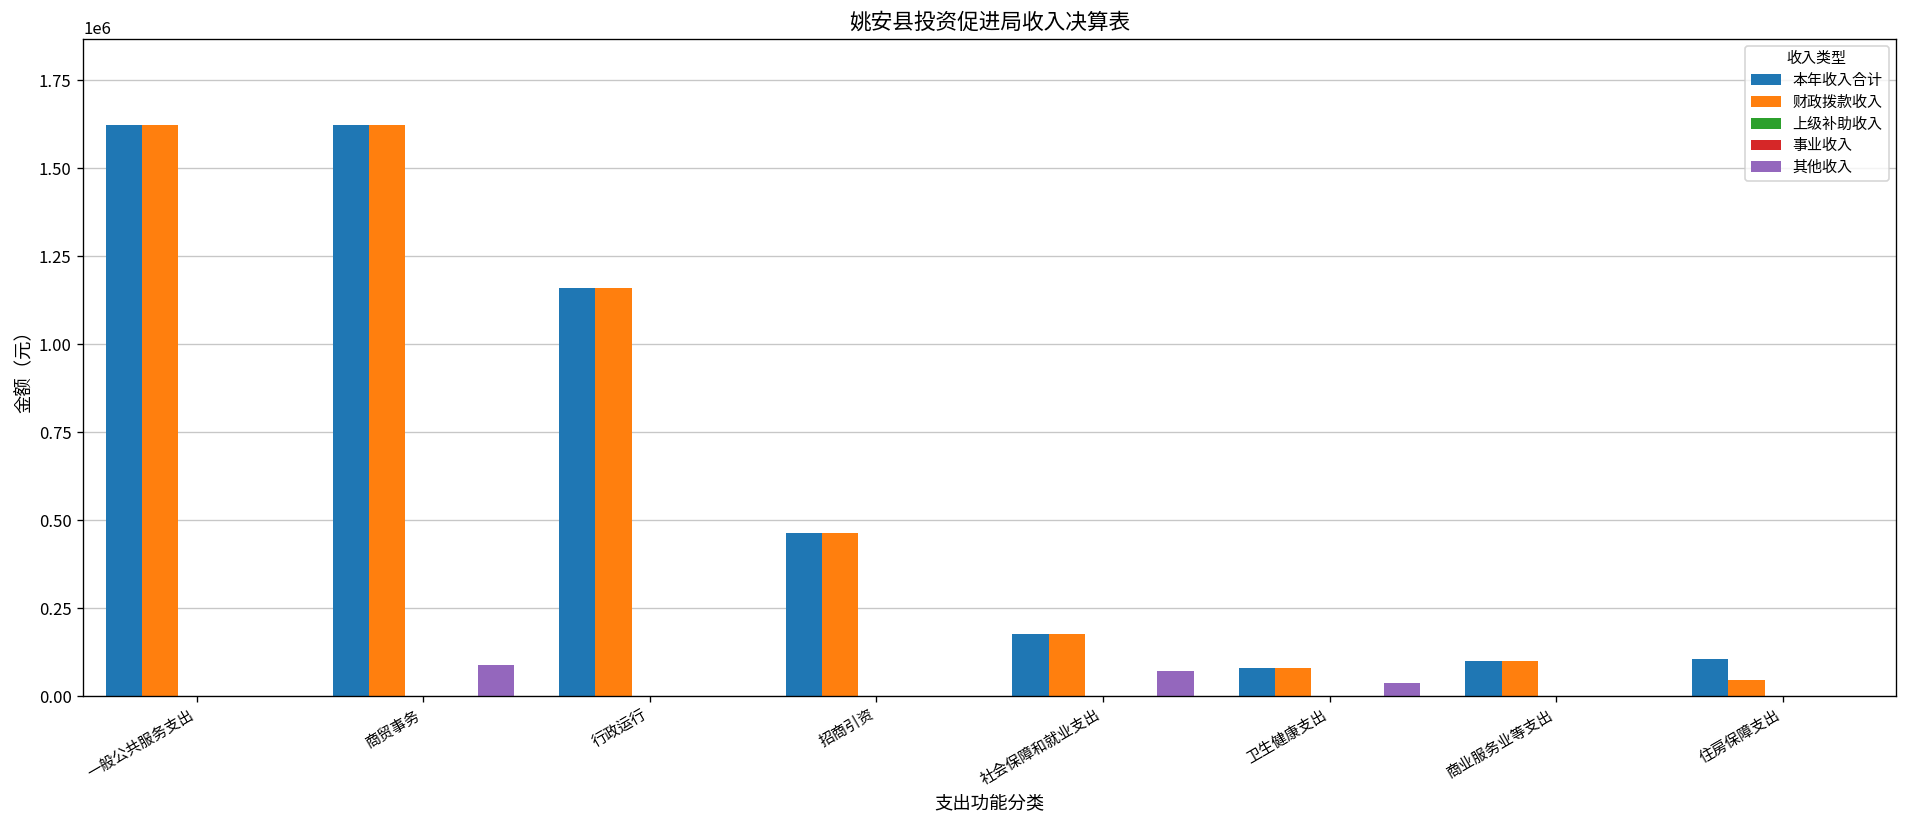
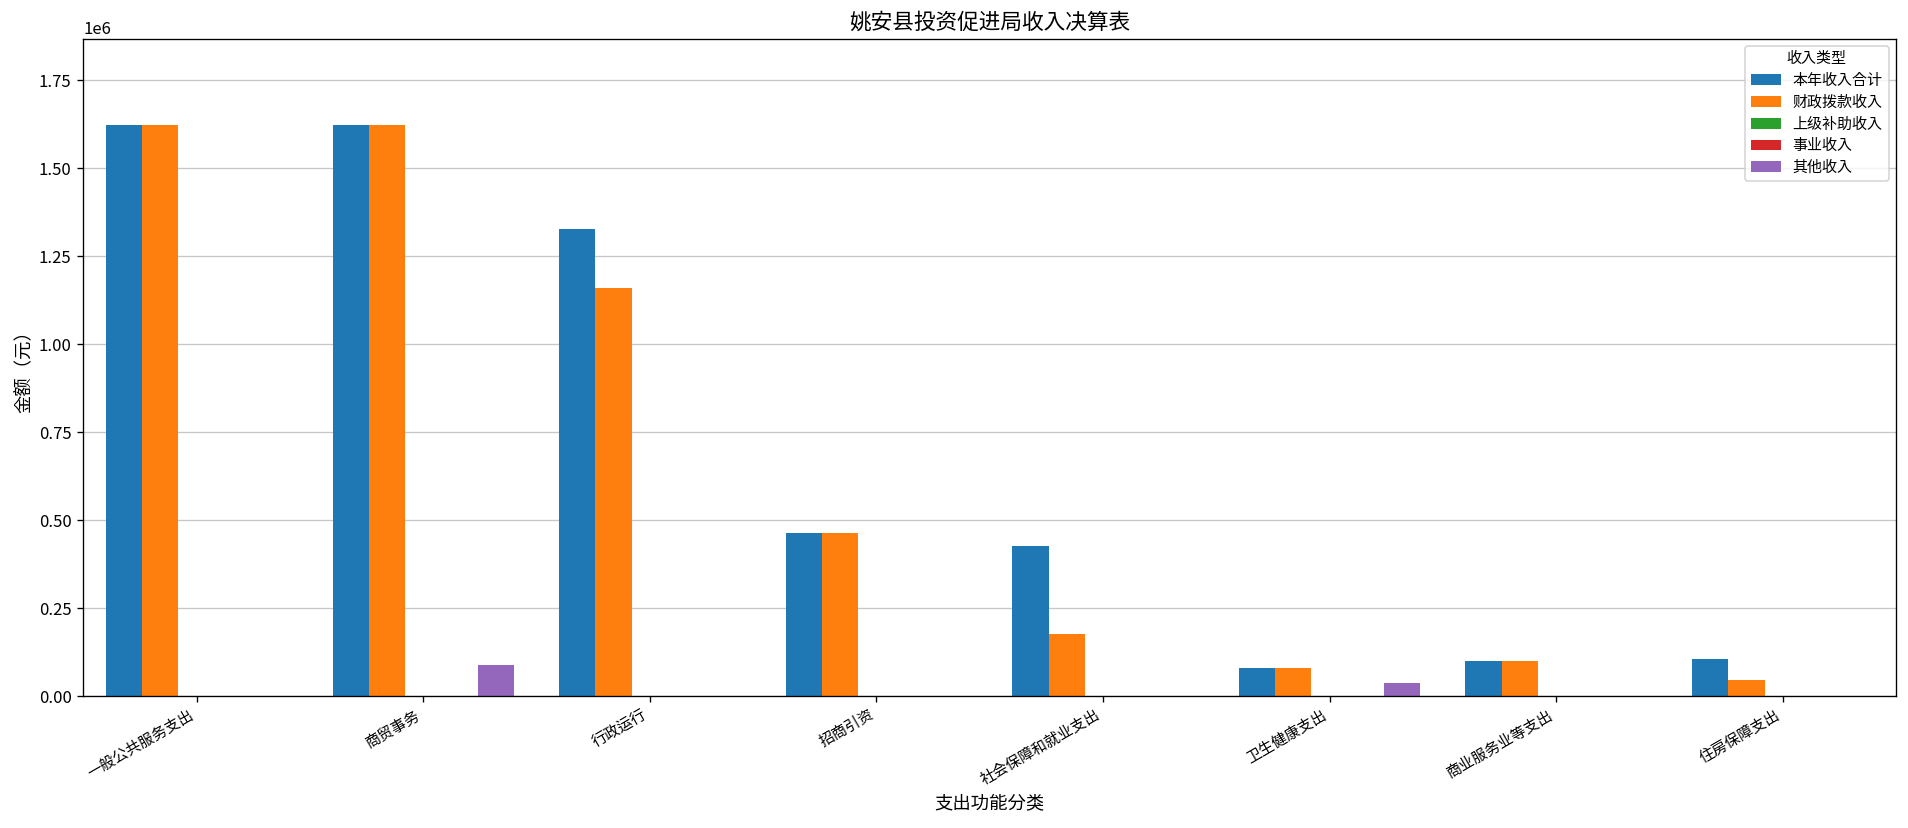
本年收入合计, 行政运行: 1160000 -> 1330000
本年收入合计, 社会保障和就业支出: 180000 -> 430000
其他收入, 社会保障和就业支出: 70000 -> 0
